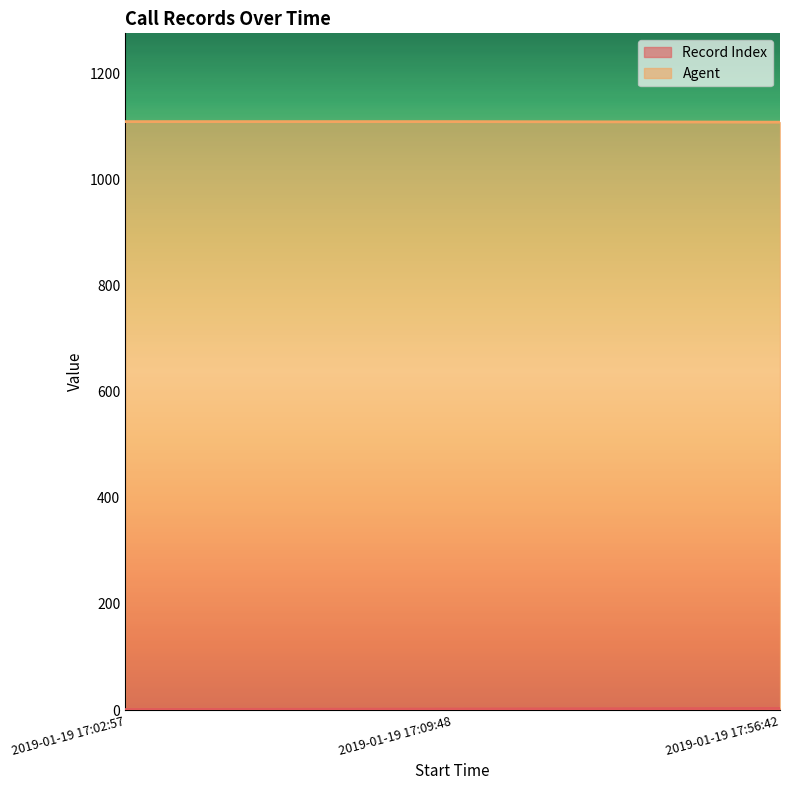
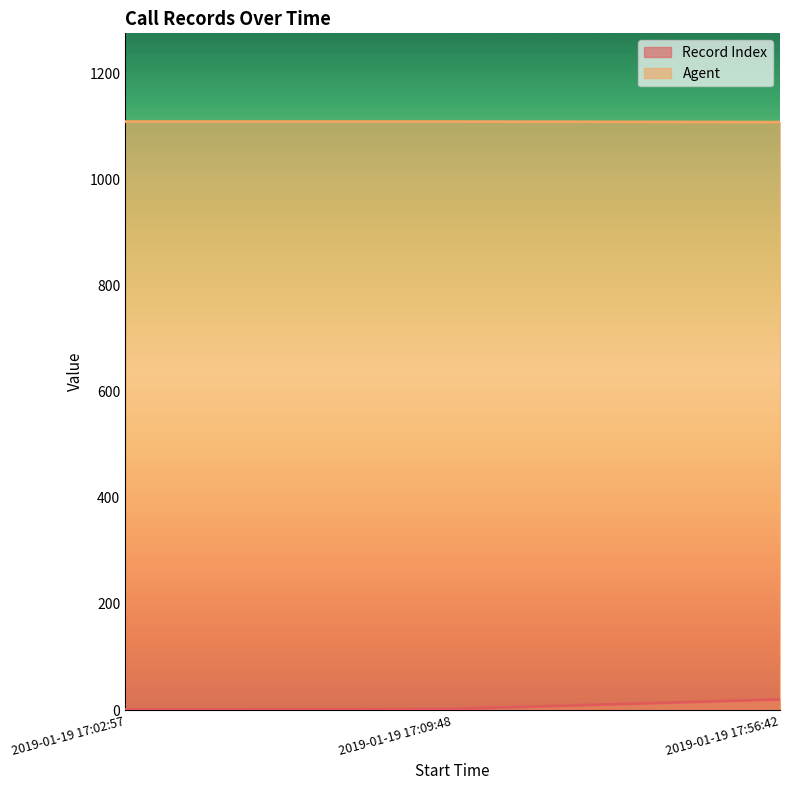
Record Index, 2019-01-19 17:56:42: 0 -> 20
